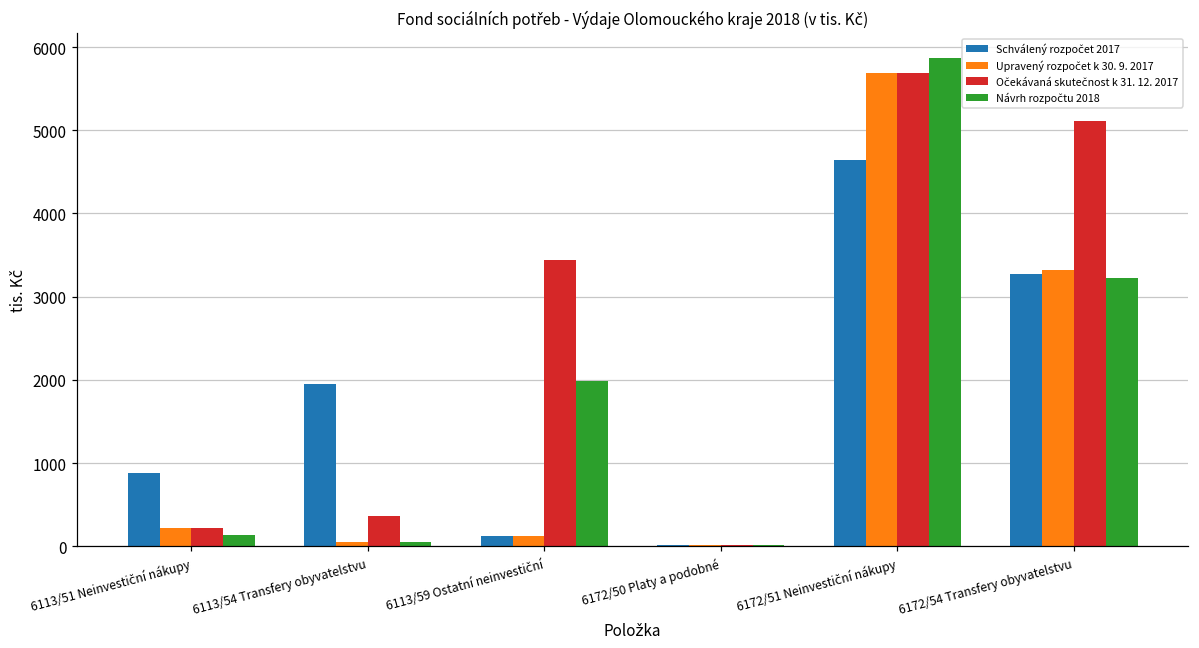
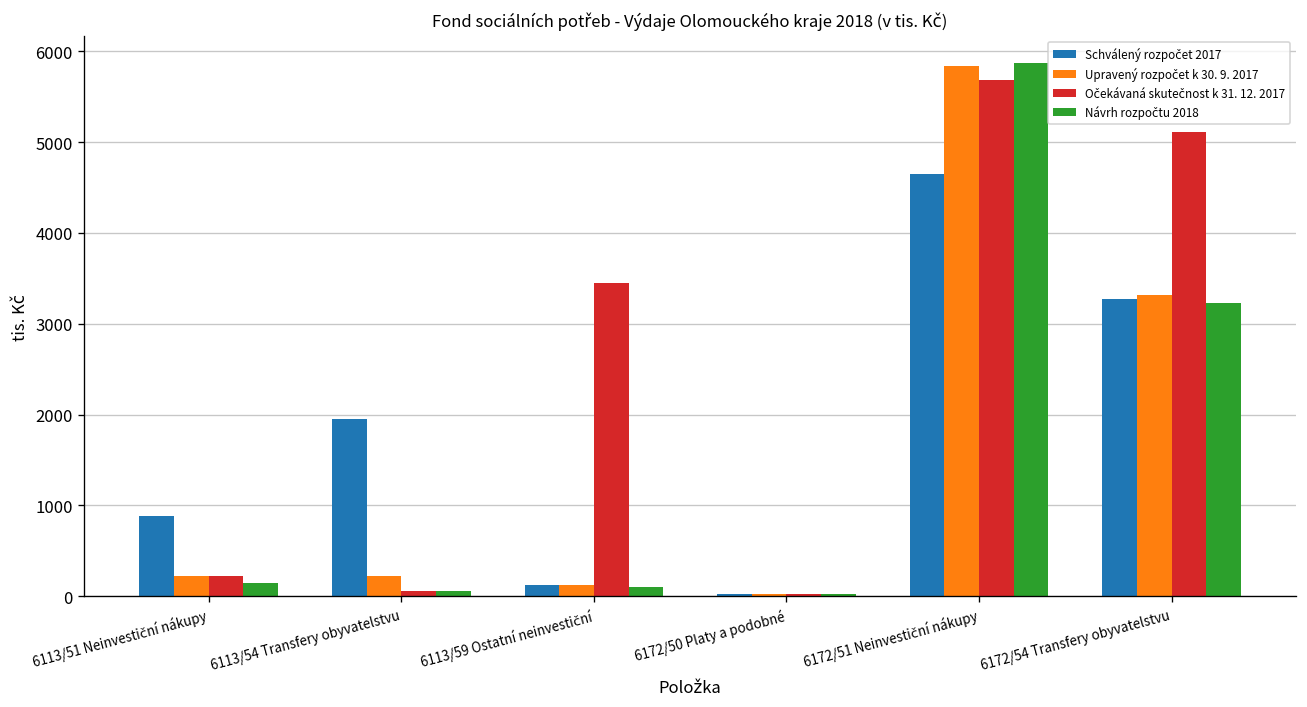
Upravený rozpočet k 30. 9. 2017, 6113/54 Transfery obyvatelstvu: 100 -> 200
Očekávaná skutečnost k 31. 12. 2017, 6113/54 Transfery obyvatelstvu: 400 -> 100
Návrh rozpočtu 2018, 6113/59 Ostatní neinvestiční: 2000 -> 100
Upravený rozpočet k 30. 9. 2017, 6172/51 Neinvestiční nákupy: 5700 -> 5800
